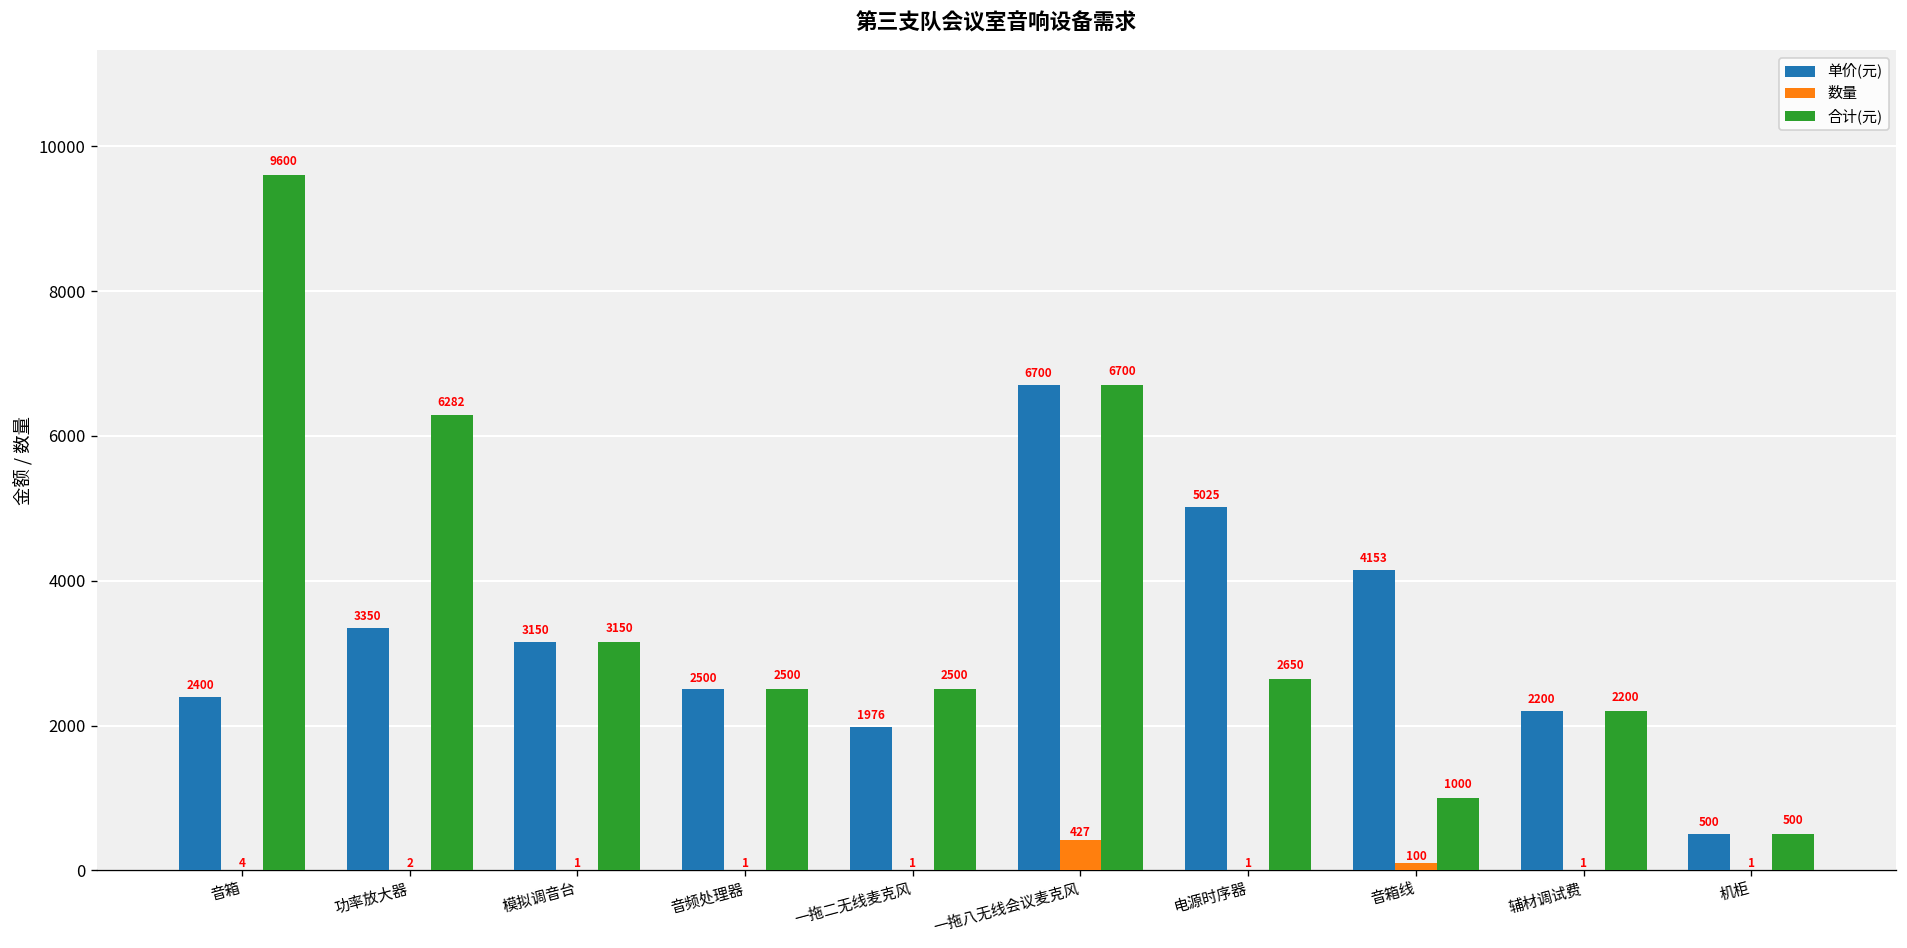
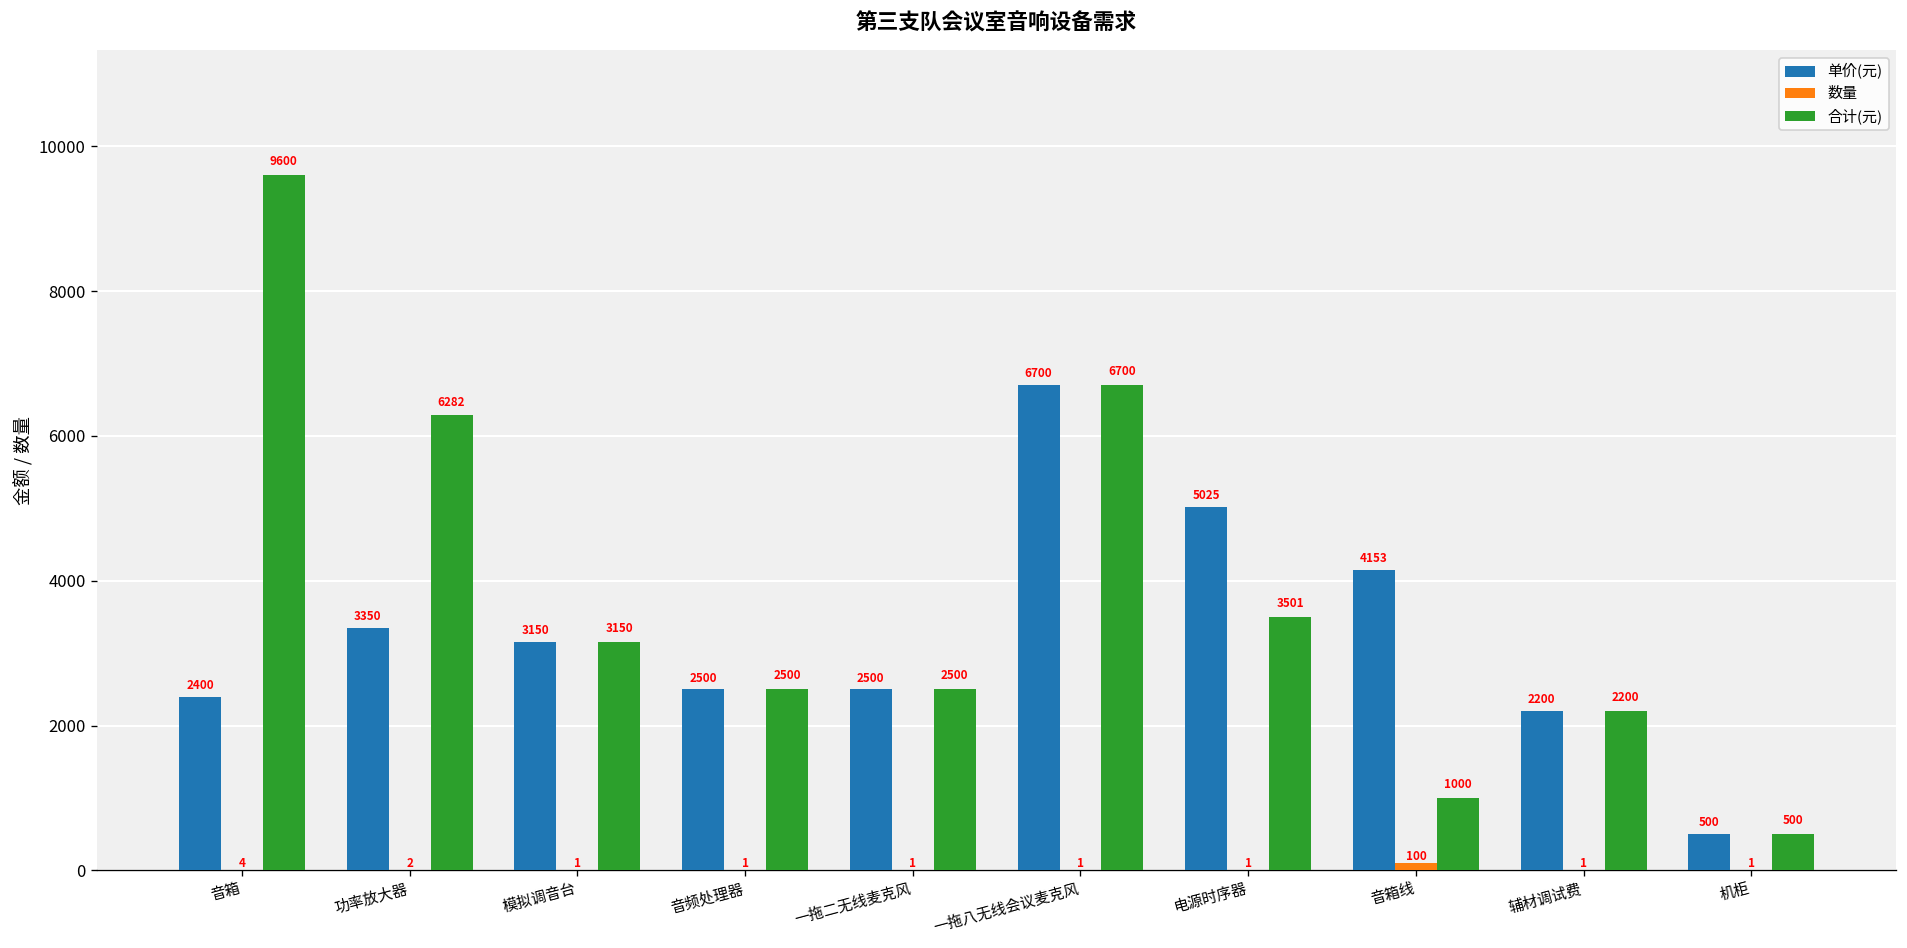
单价(元), 一拖二无线麦克风: 1976 -> 2500
数量, 一拖八无线会议麦克风: 427 -> 1
合计(元), 电源时序器: 2650 -> 3501
